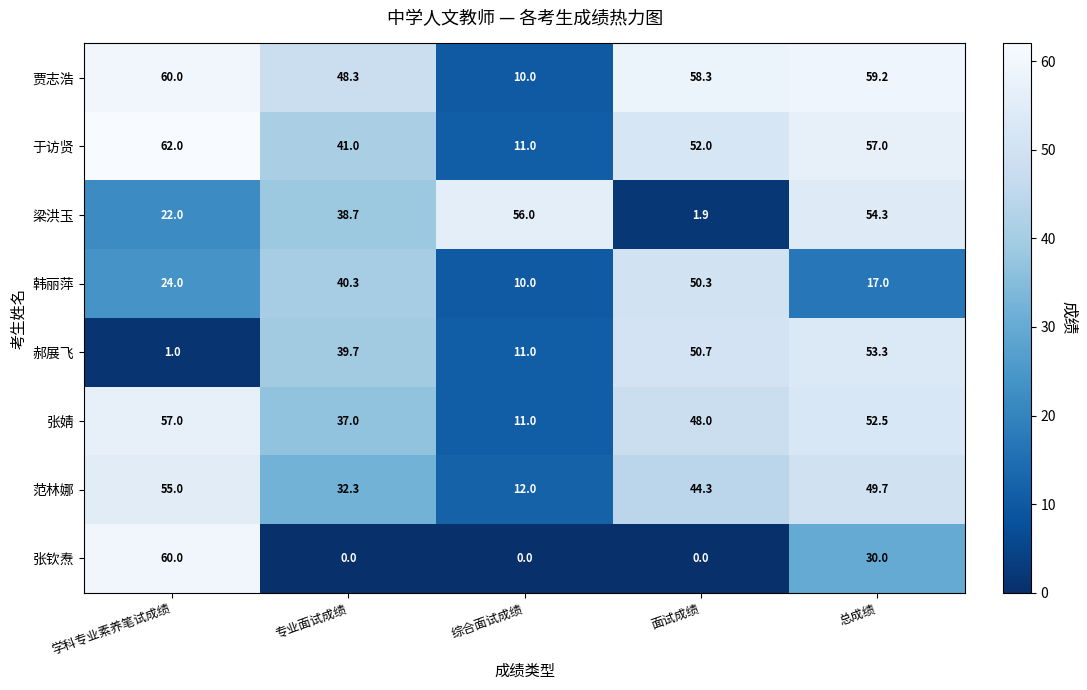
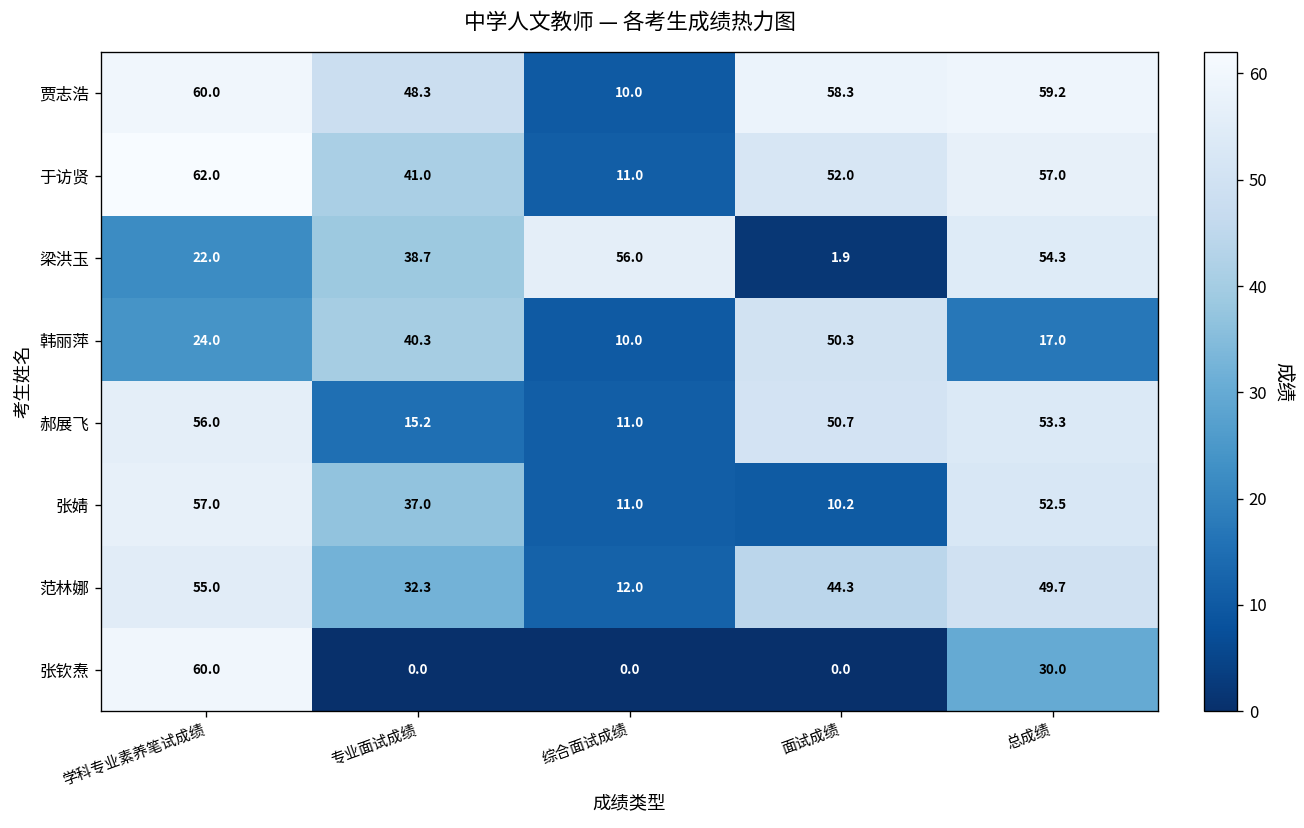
郝展飞, 学科专业素养笔试成绩: 1.0 -> 56.0
郝展飞, 专业面试成绩: 39.7 -> 15.2
张婧, 面试成绩: 48.0 -> 10.2
